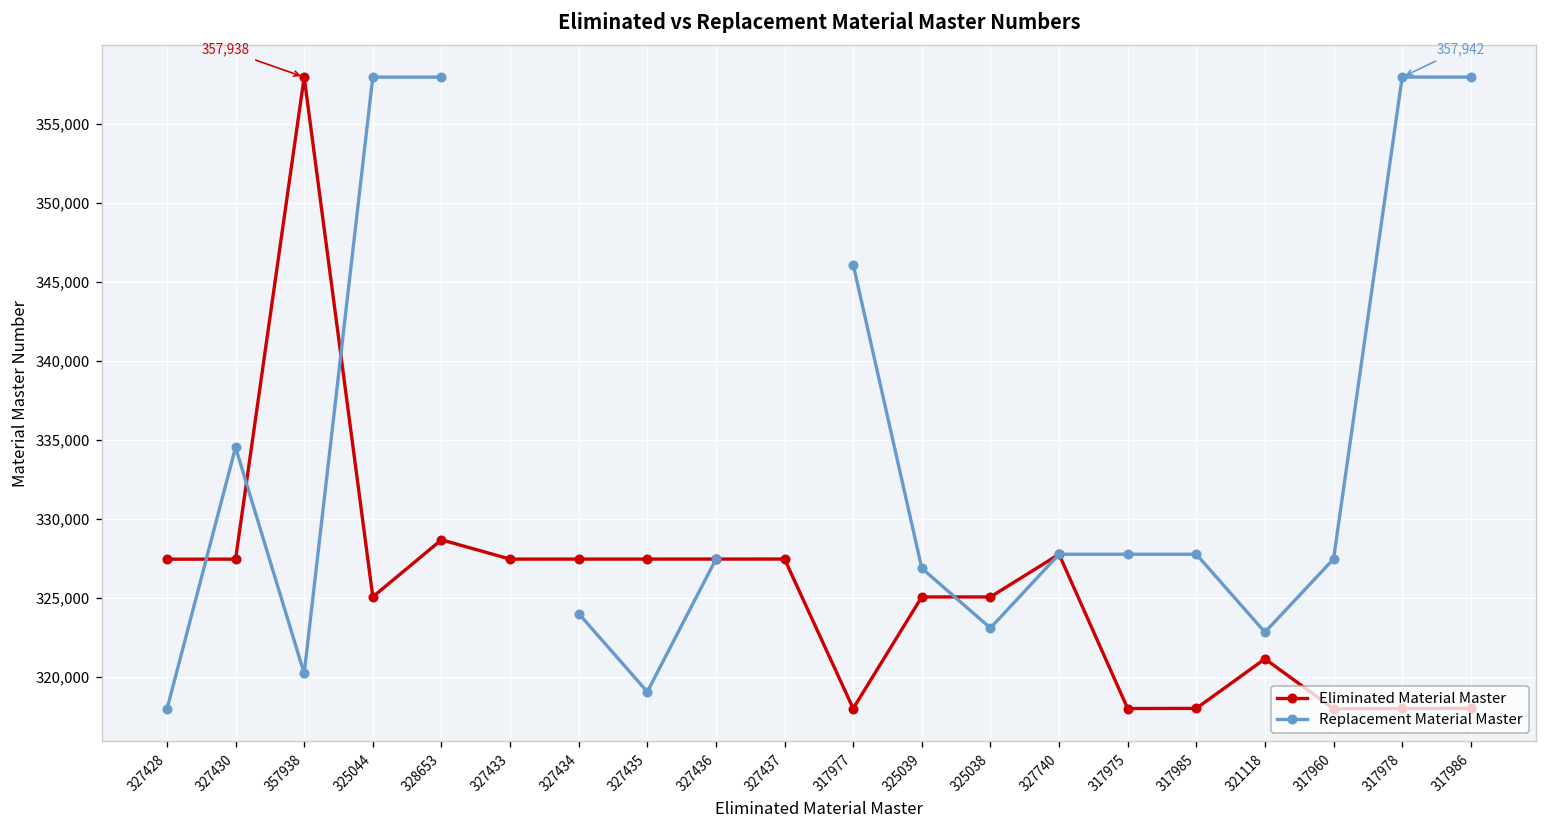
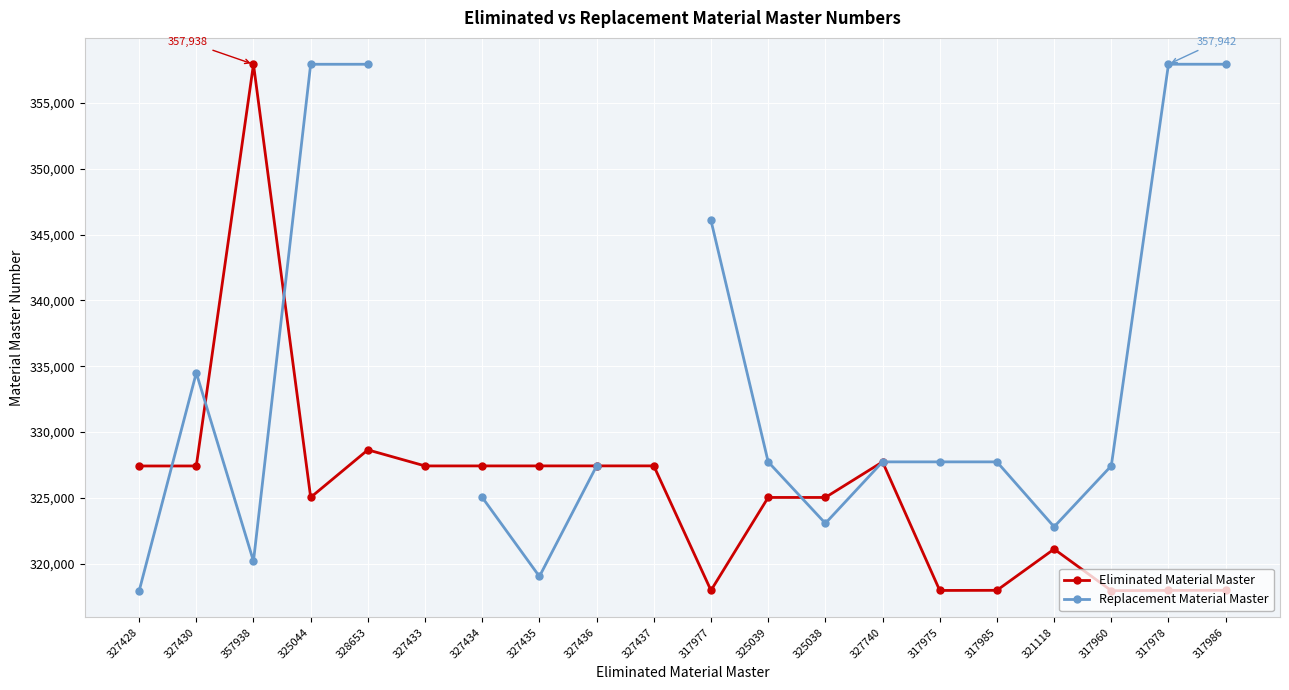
Replacement Material Master, 327434: 324,000 -> 325,000
Replacement Material Master, 325039: 326,900 -> 327,700
